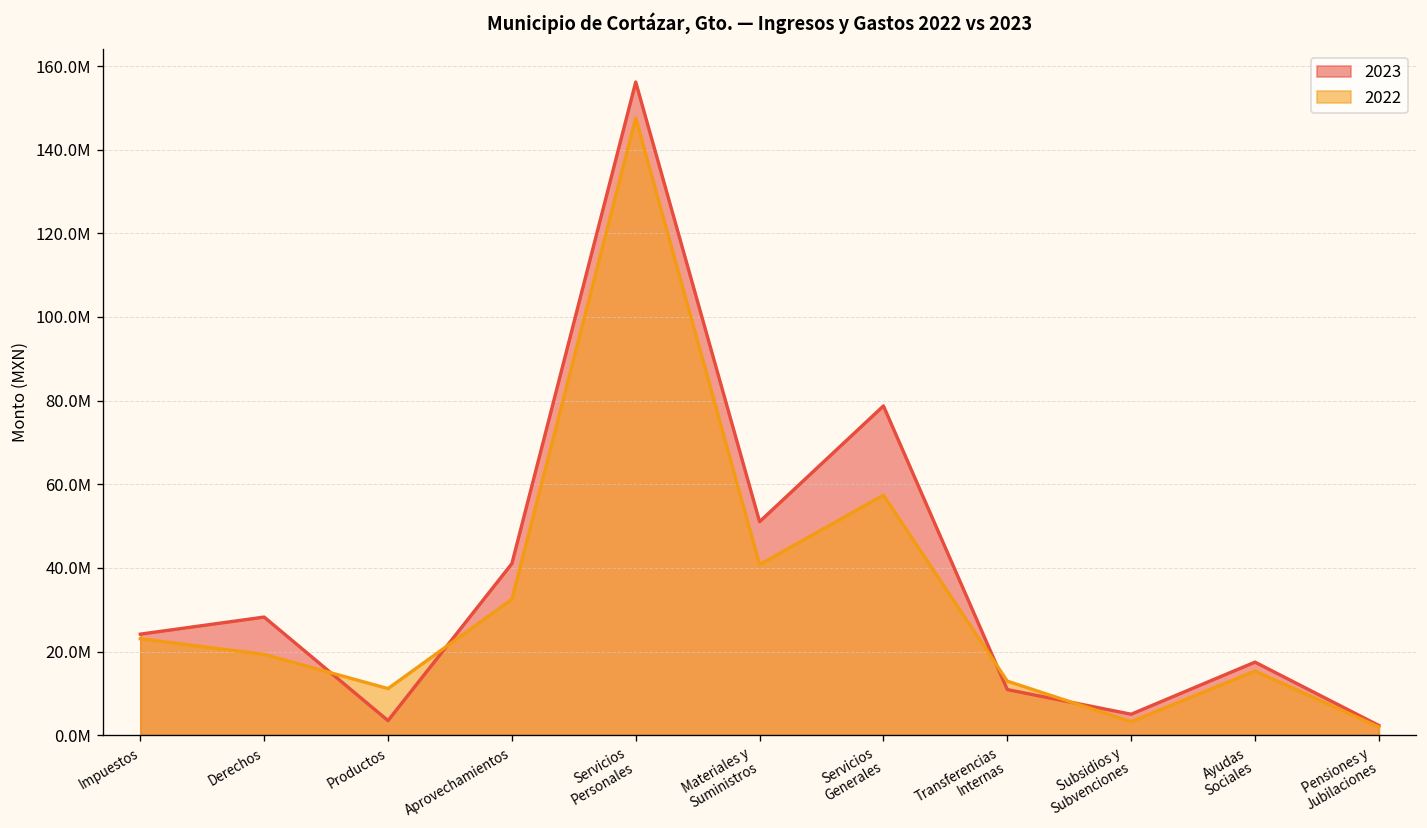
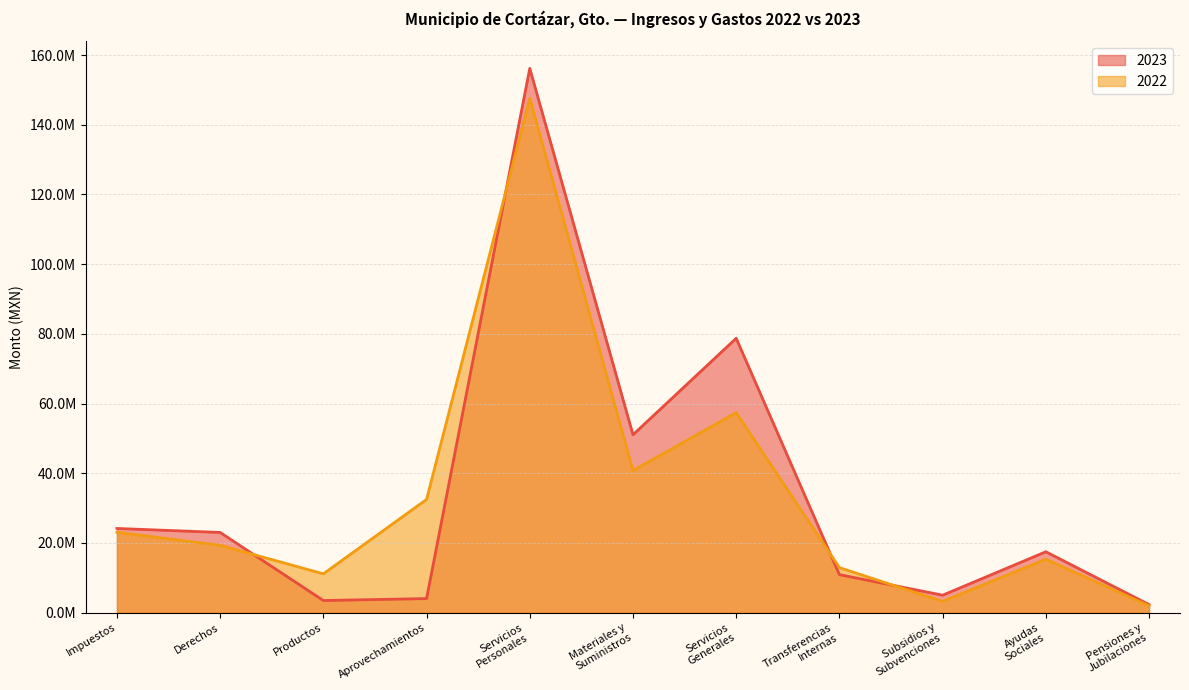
2023, Derechos: 28000000 -> 23000000
2023, Aprovechamientos: 41000000 -> 4000000
